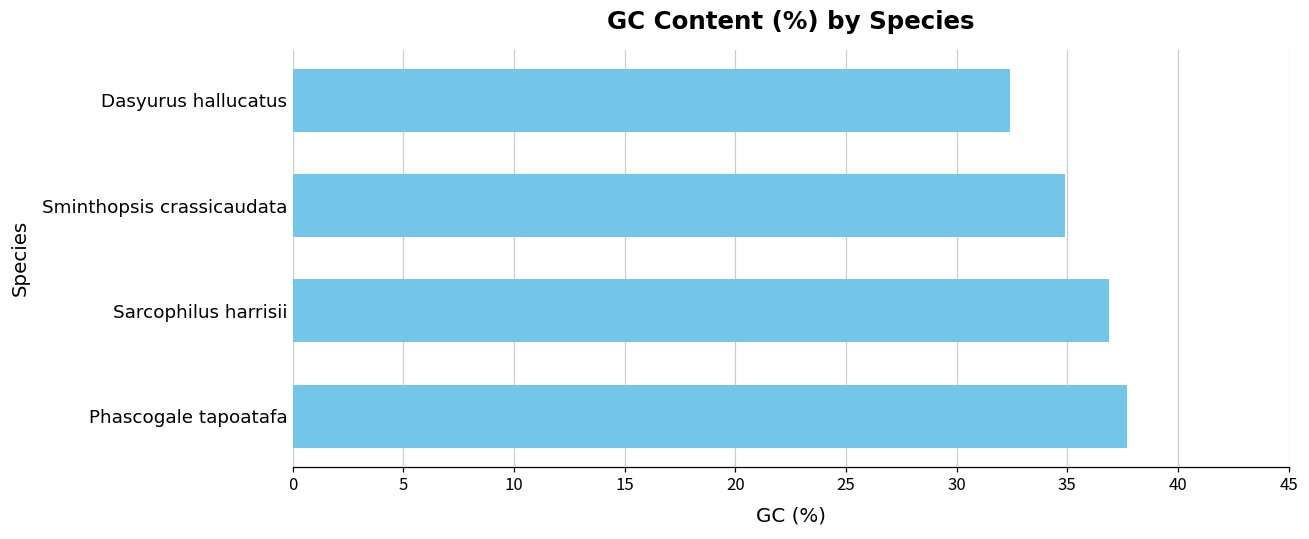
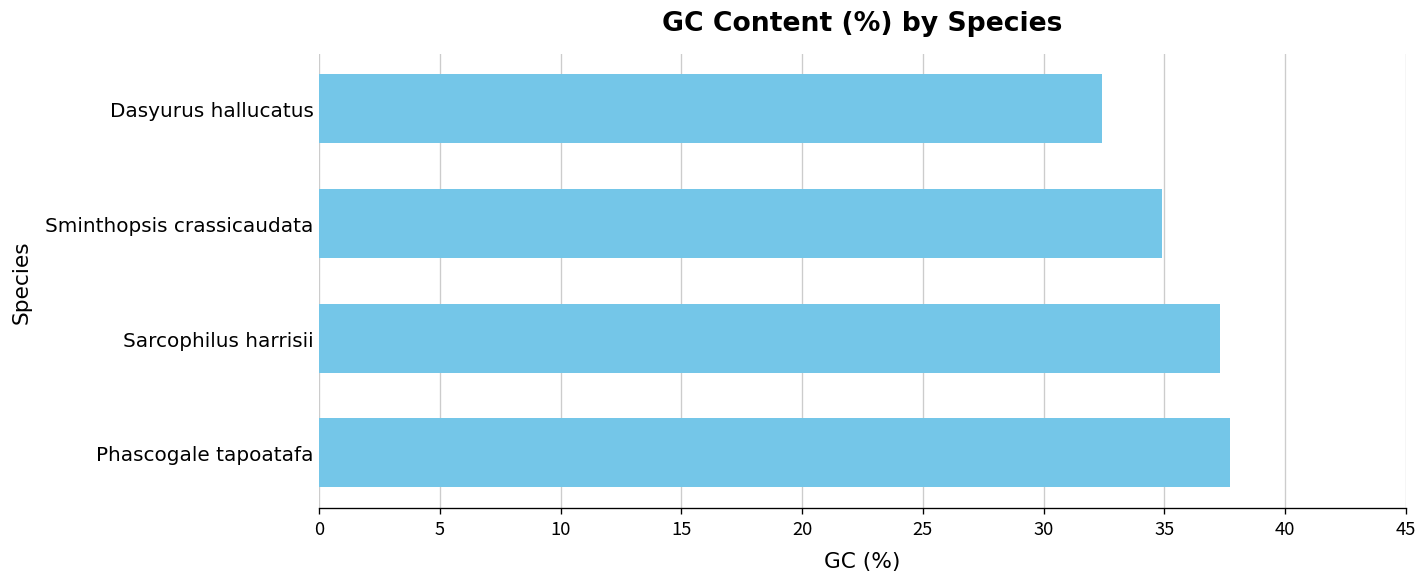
Sarcophilus harrisii: 36.9 -> 37.3
